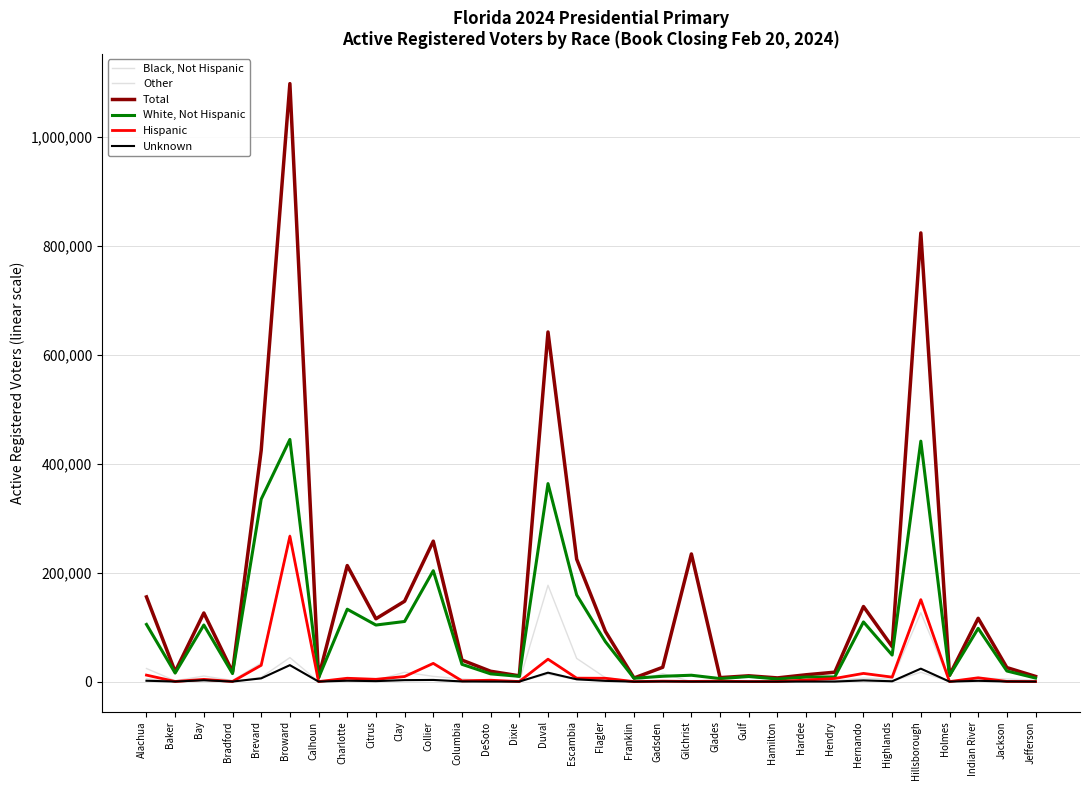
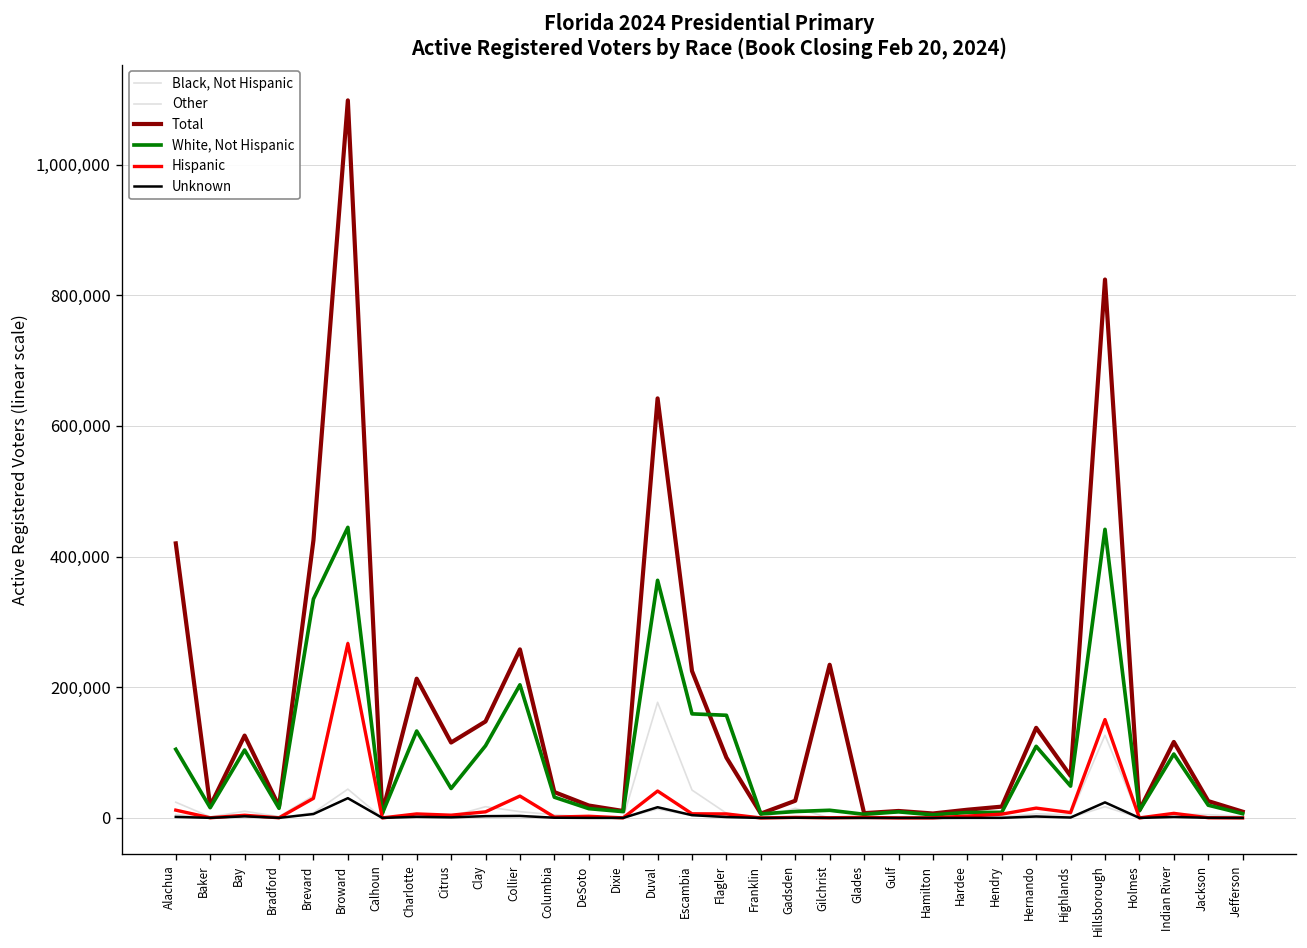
Total, Alachua: 160,000 -> 420,000
White, Not Hispanic, Citrus: 100,000 -> 50,000
White, Not Hispanic, Flagler: 70,000 -> 160,000
